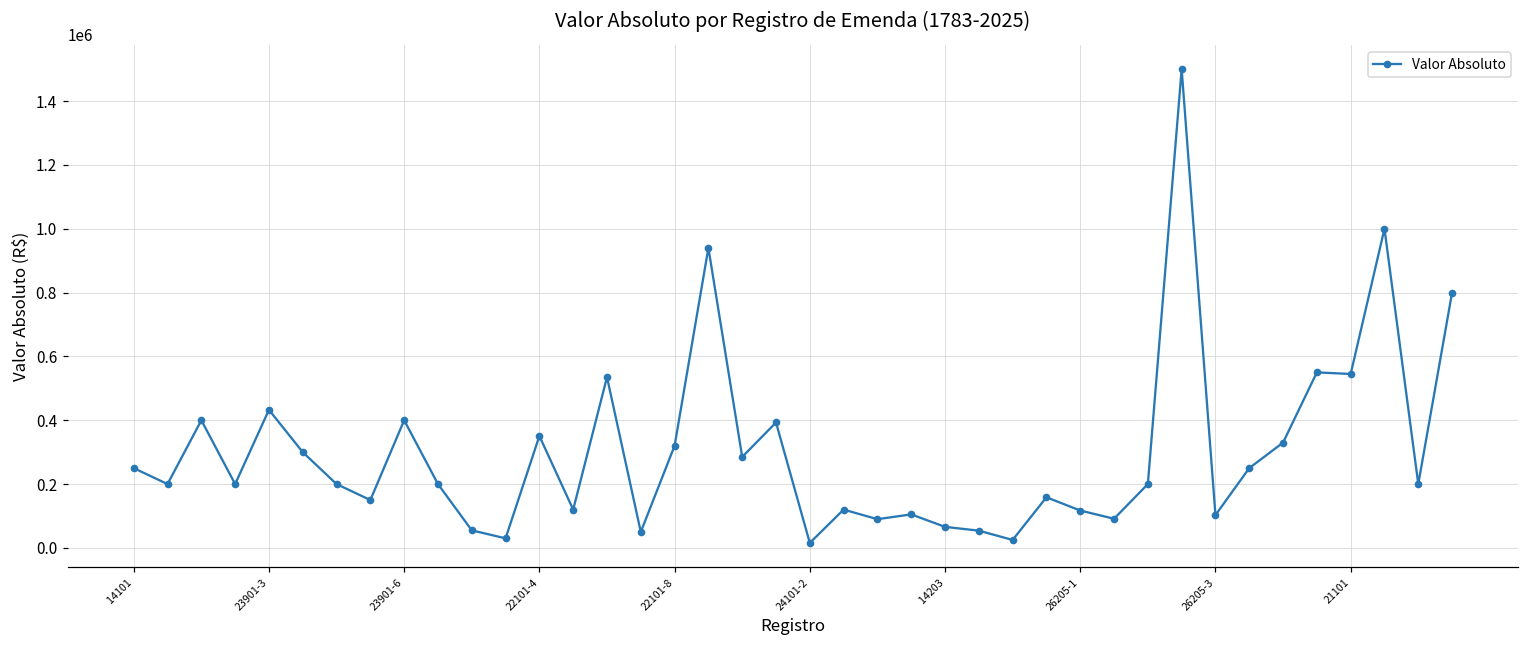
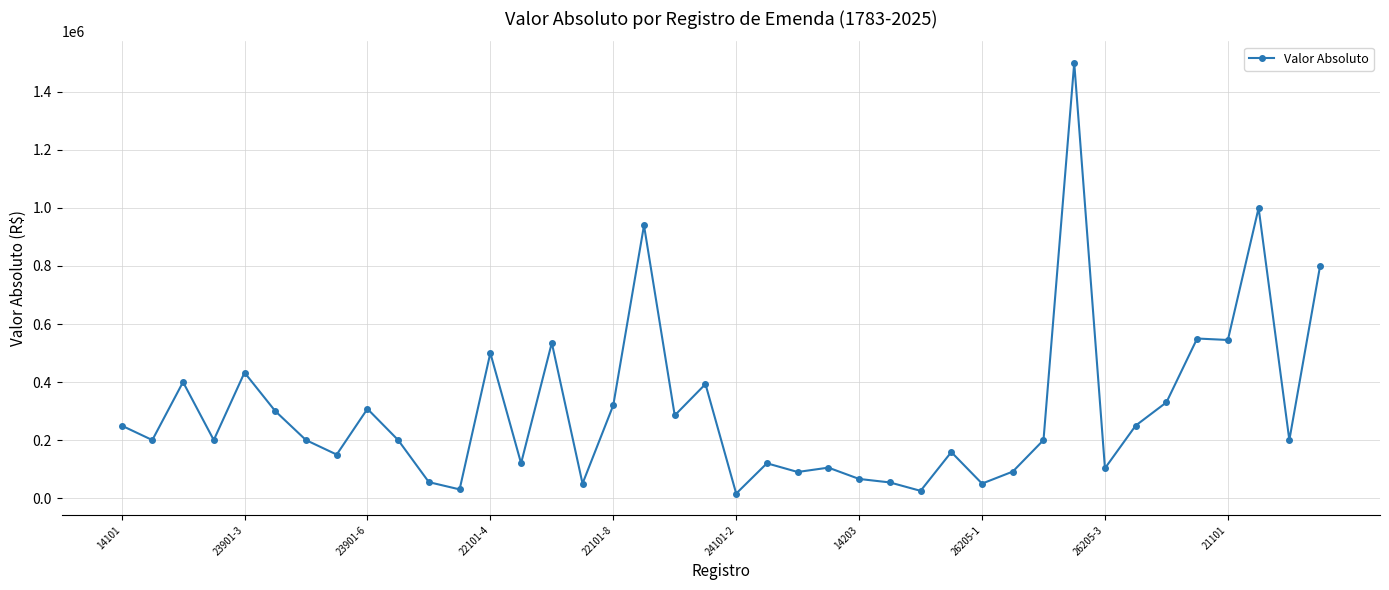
23901-6: 400000 -> 310000
22101-4: 350000 -> 500000
26205-1: 120000 -> 50000
